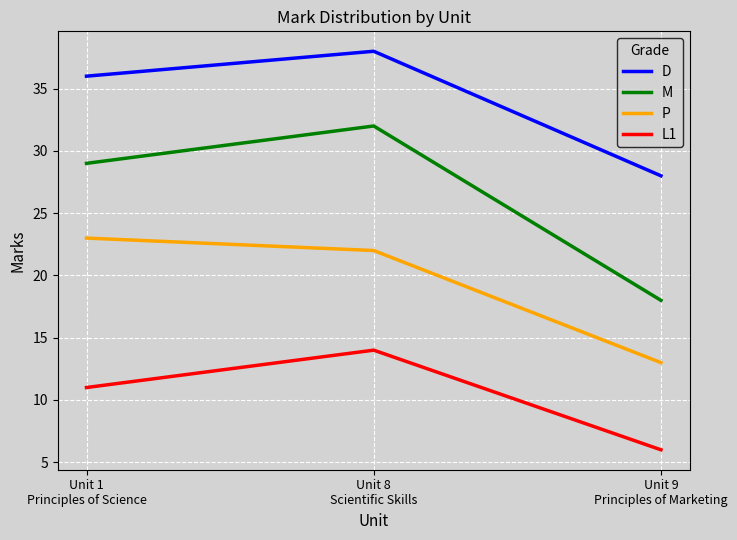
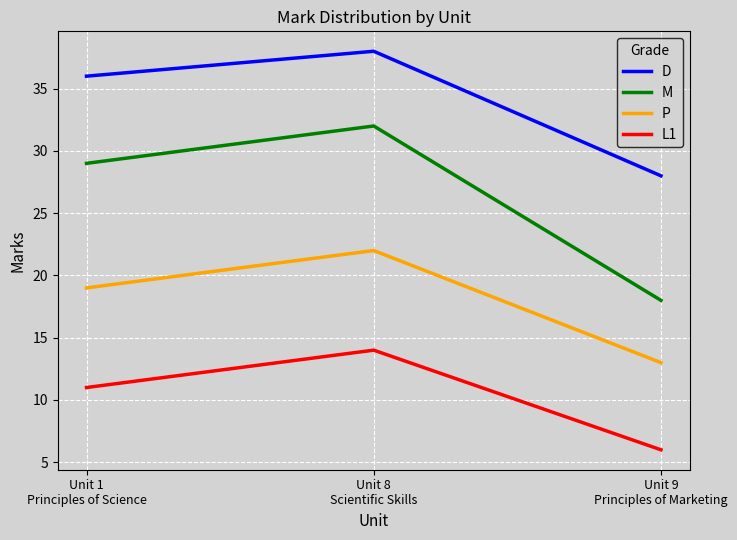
P, Unit 1 Principles of Science: 23 -> 19
